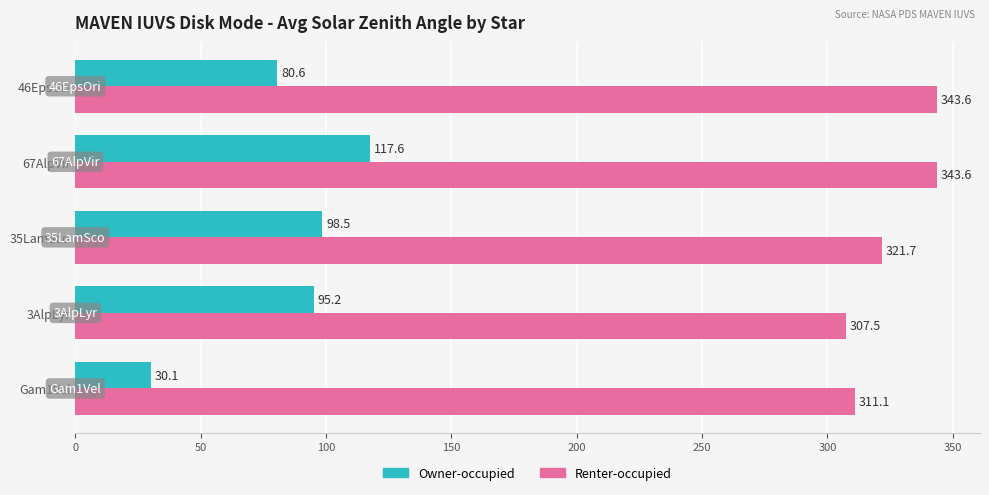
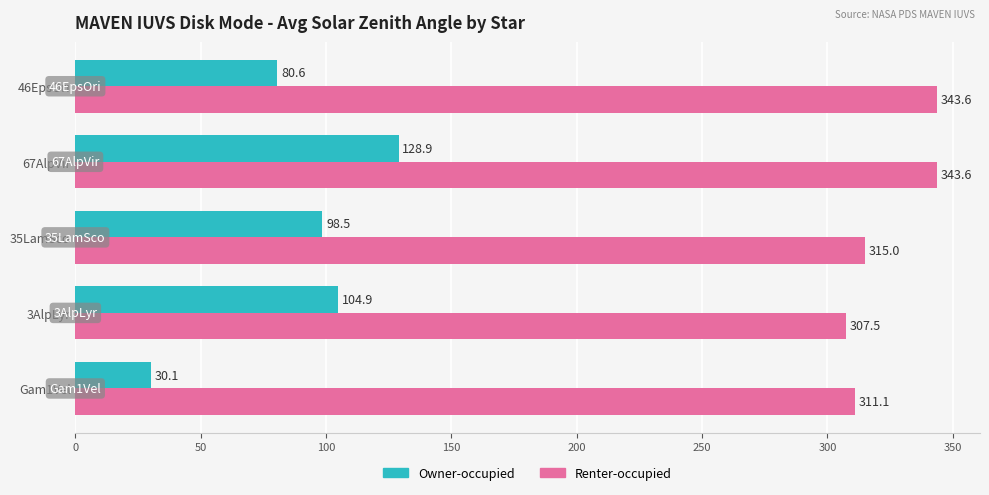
Owner-occupied, 67AlpVir: 117.6 -> 128.9
Renter-occupied, 35LamSco: 321.7 -> 315.0
Owner-occupied, 3AlpLyr: 95.2 -> 104.9
